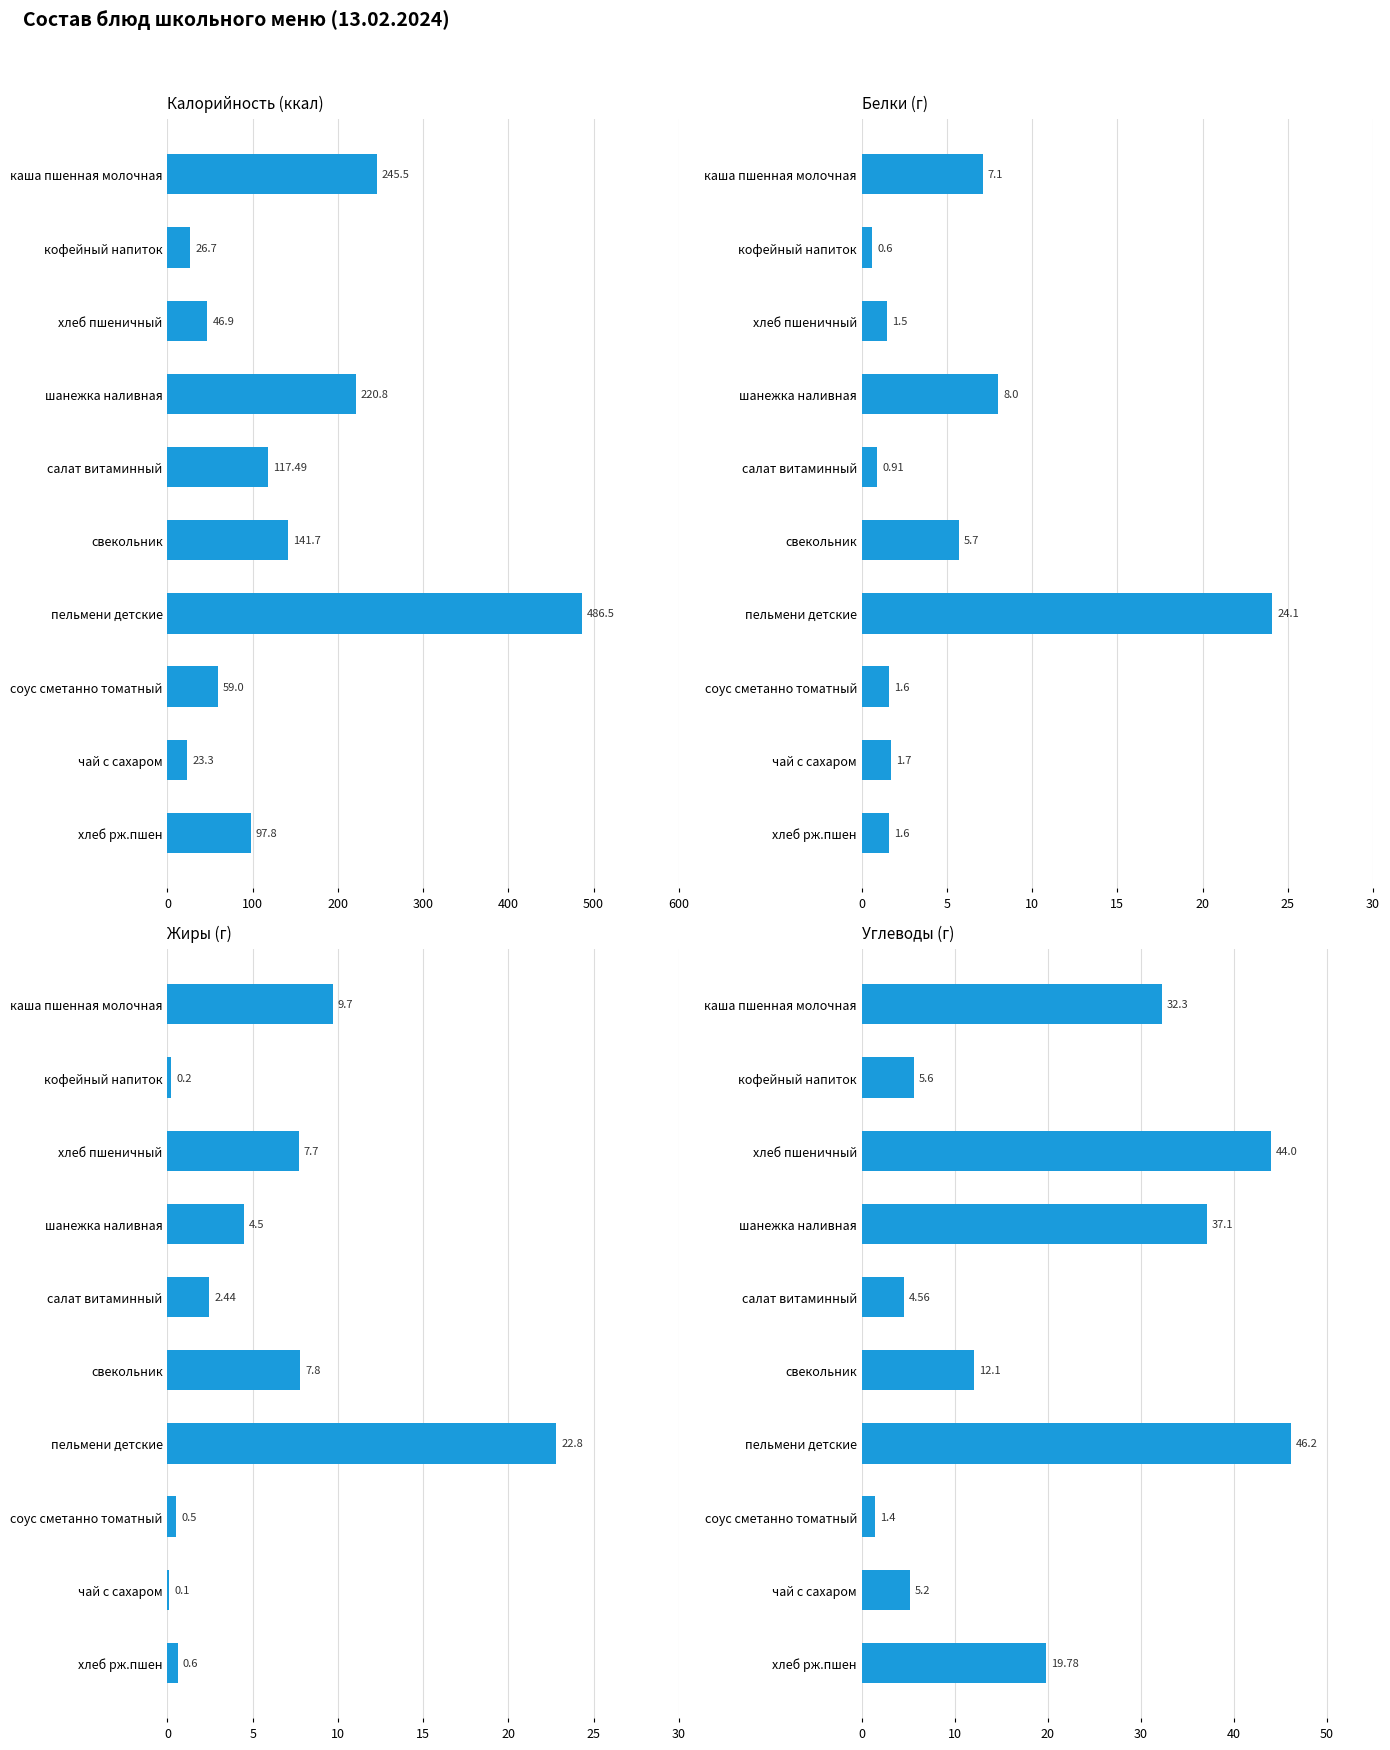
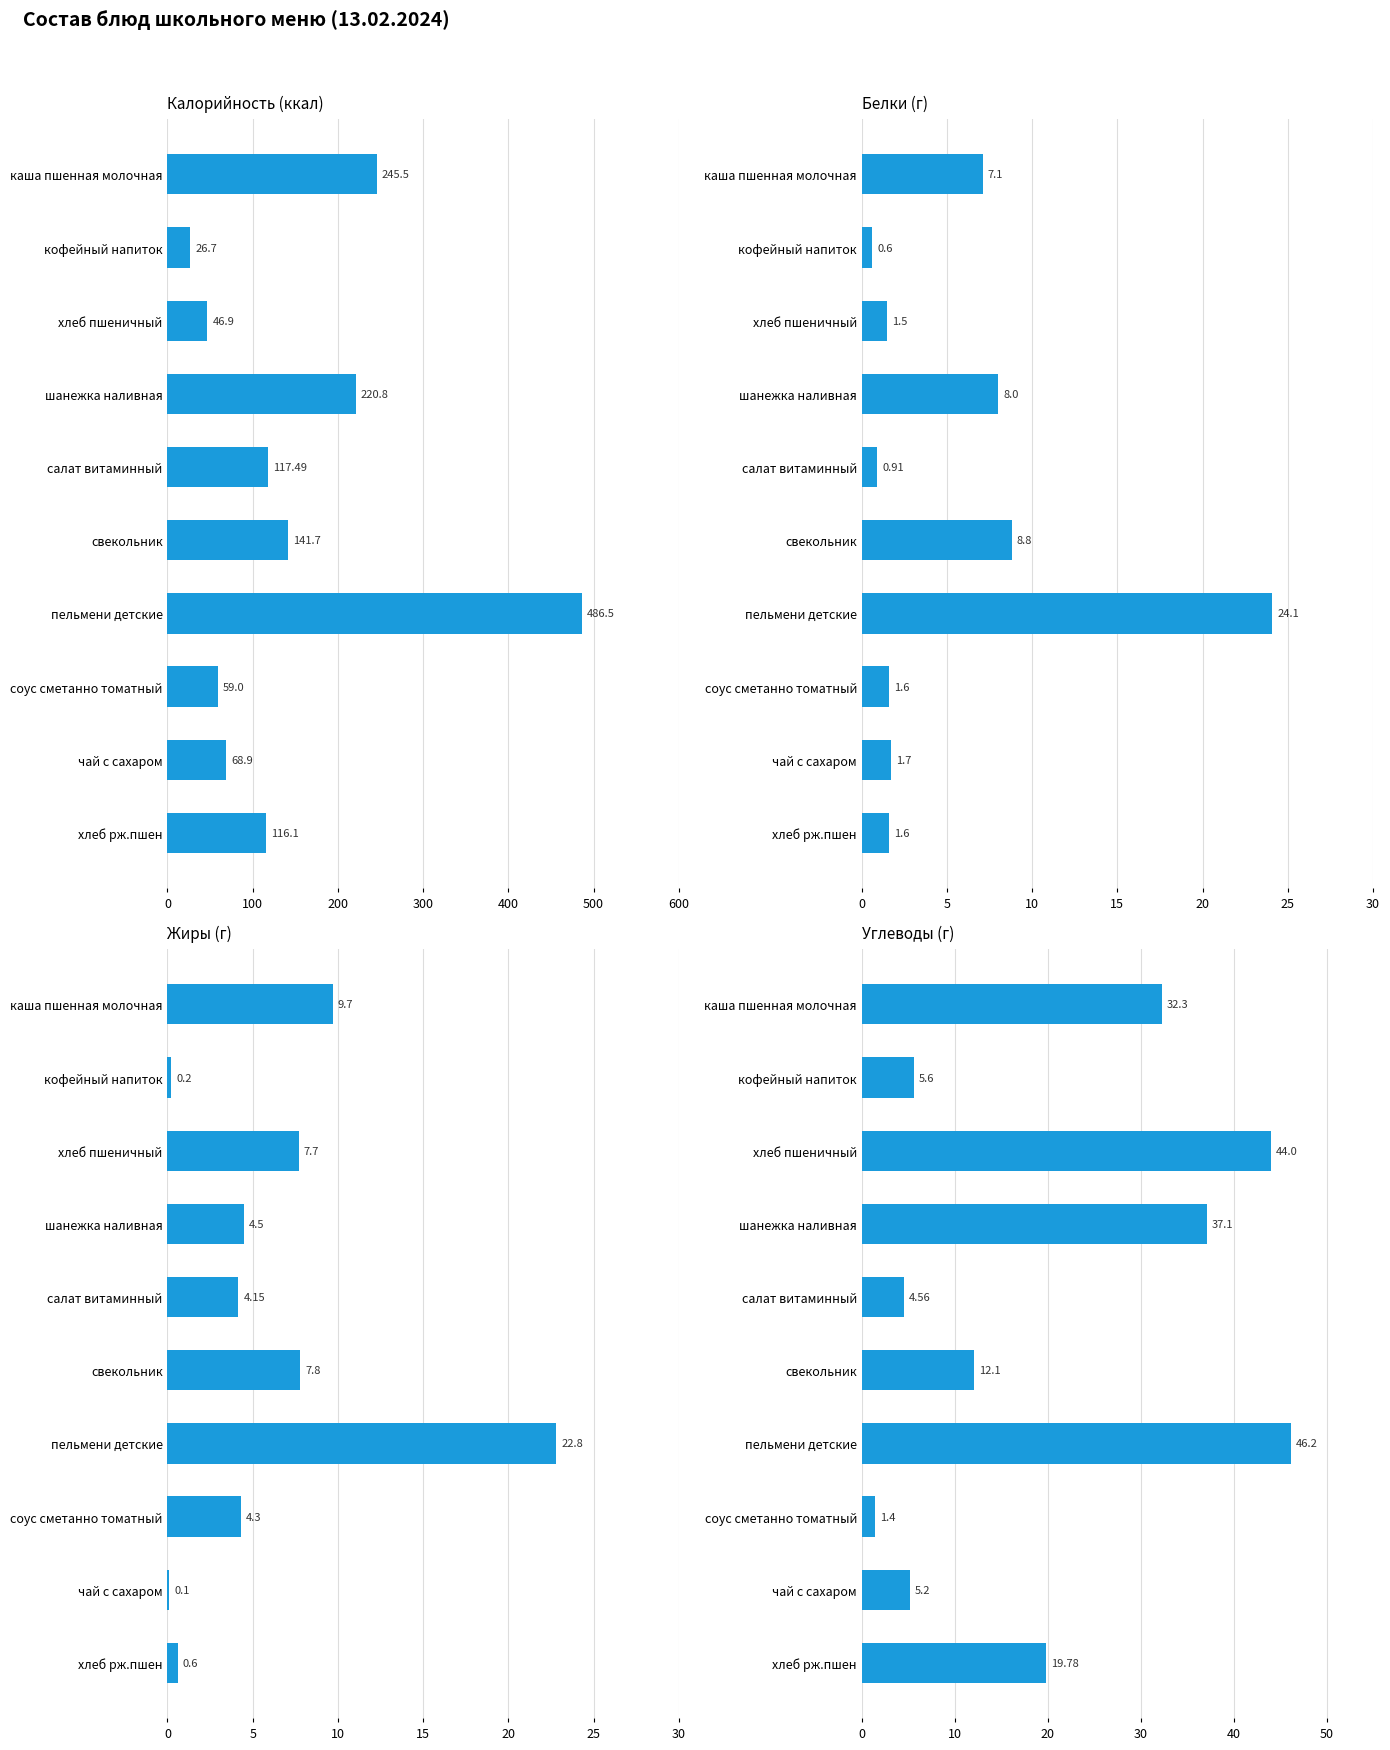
Калорийность (ккал), чай с сахаром: 23.3 -> 68.9
Калорийность (ккал), хлеб рж.пшен: 97.8 -> 116.1
Белки (г), свекольник: 5.7 -> 8.8
Жиры (г), салат витаминный: 2.44 -> 4.15
Жиры (г), соус сметанно томатный: 0.5 -> 4.3
